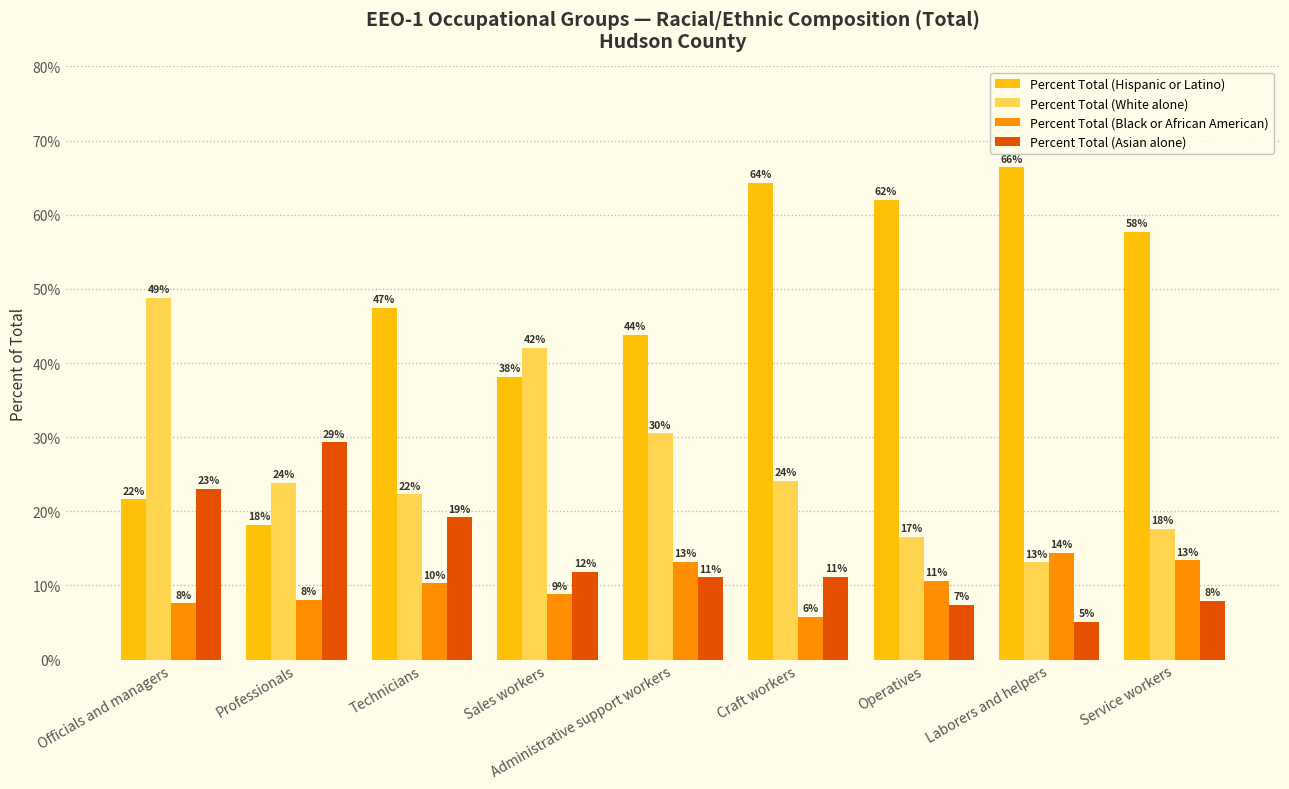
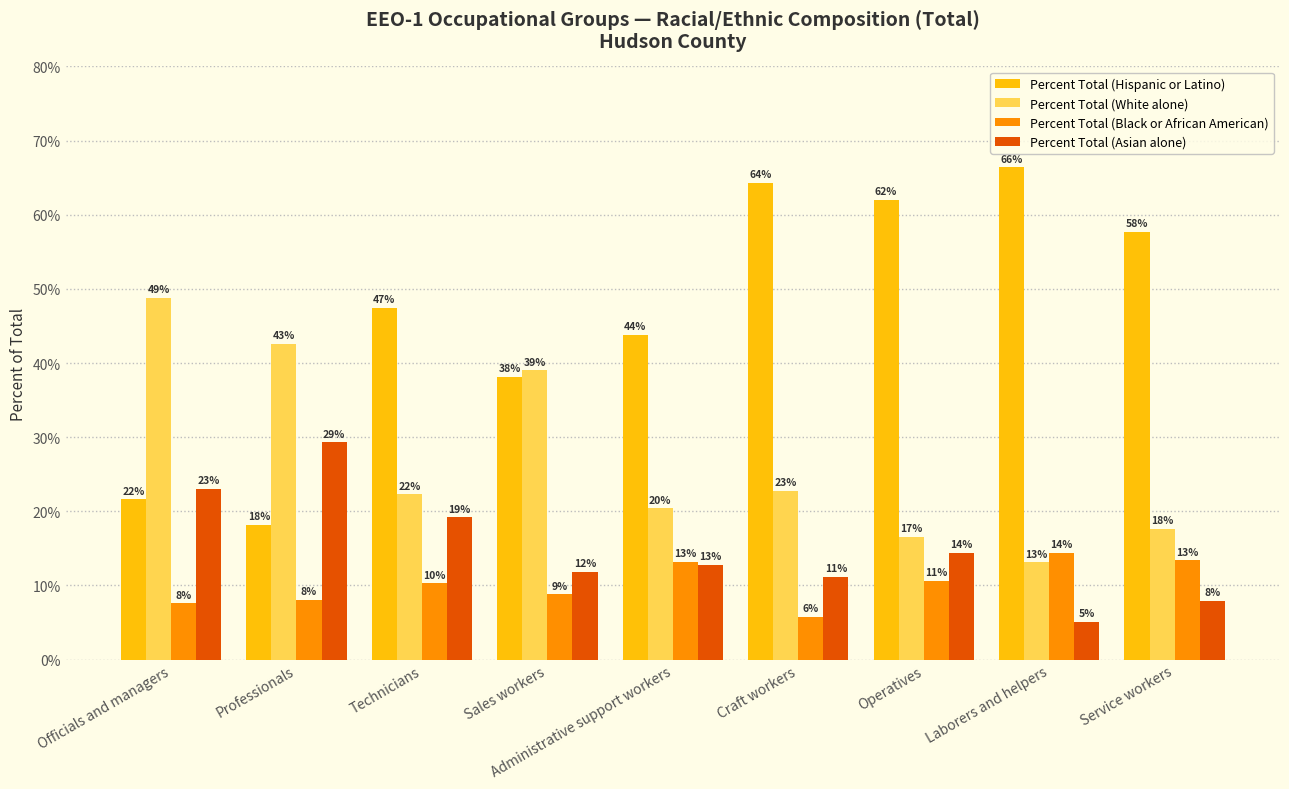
Percent Total (White alone), Professionals: 24% -> 43%
Percent Total (White alone), Sales workers: 42% -> 39%
Percent Total (White alone), Administrative support workers: 30% -> 20%
Percent Total (Asian alone), Administrative support workers: 11% -> 13%
Percent Total (White alone), Craft workers: 24% -> 23%
Percent Total (Asian alone), Operatives: 7% -> 14%
